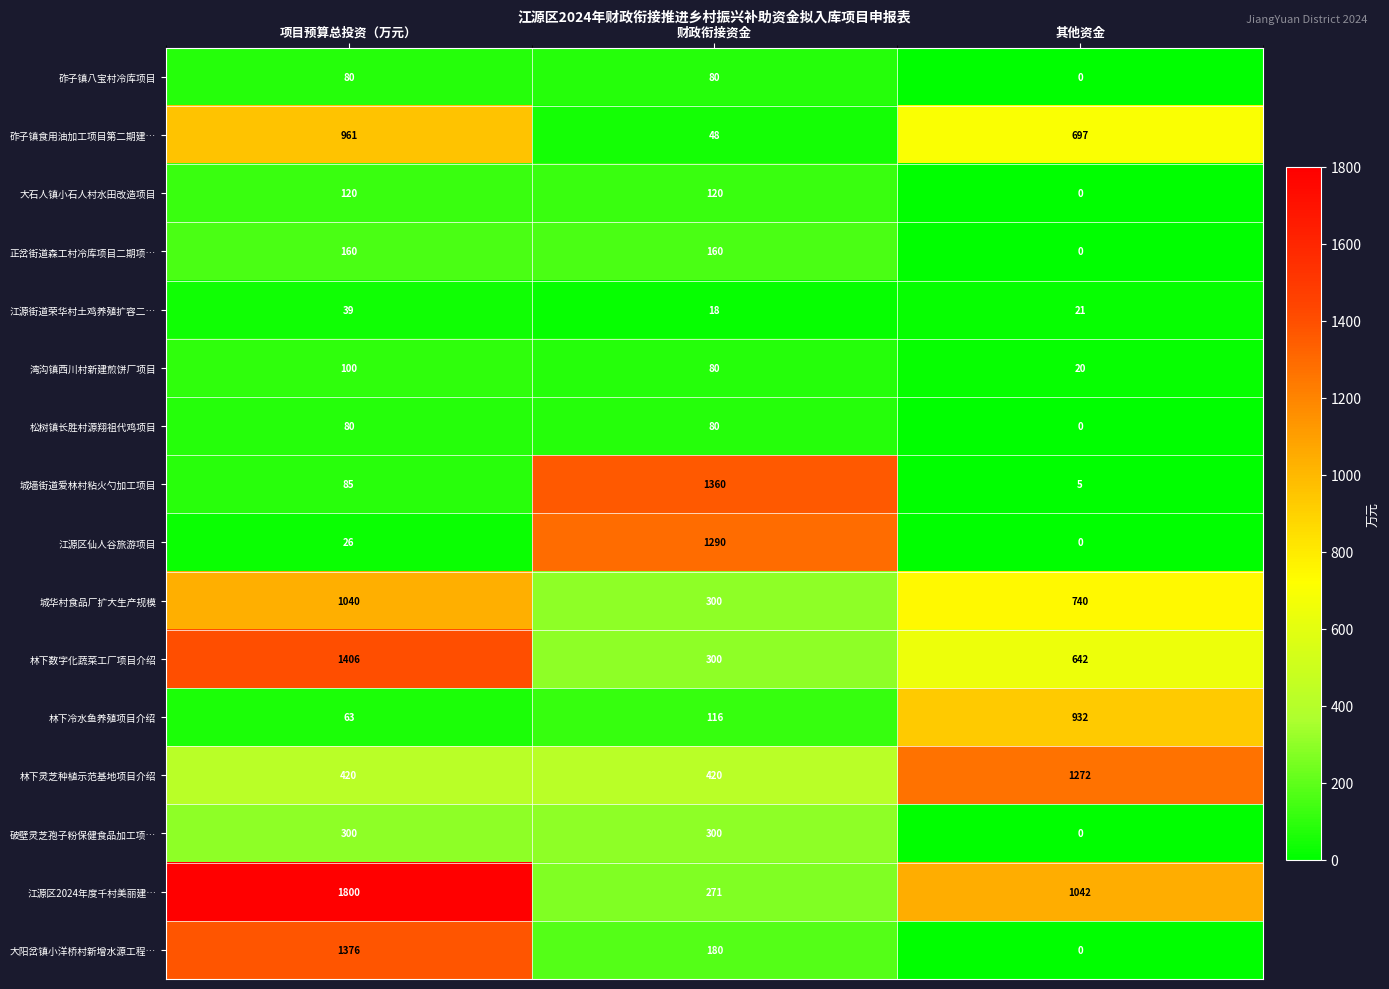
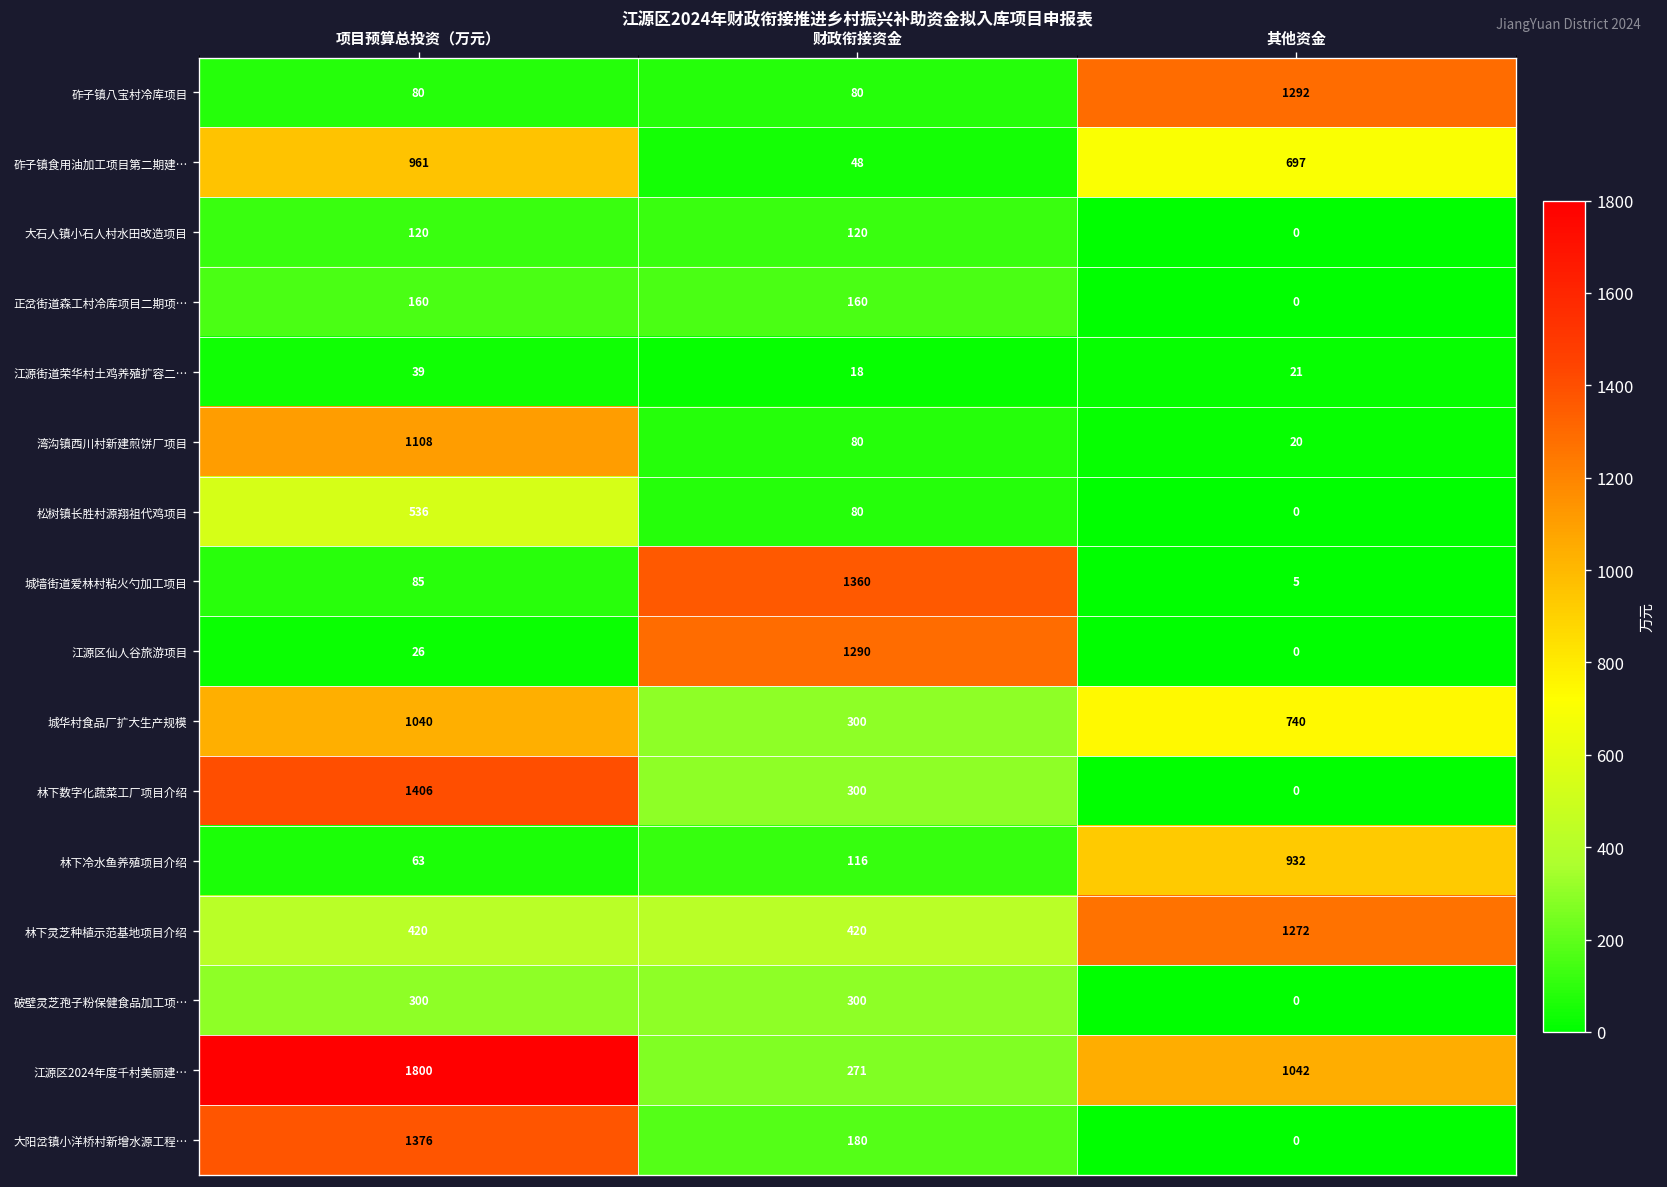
砟子镇八宝村冷库项目, 其他资金: 0 -> 1292
湾沟镇西川村新建煎饼厂项目, 项目预算总投资（万元）: 100 -> 1108
松树镇长胜村源翔祖代鸡项目, 项目预算总投资（万元）: 80 -> 536
林下数字化蔬菜工厂项目介绍, 其他资金: 642 -> 0
